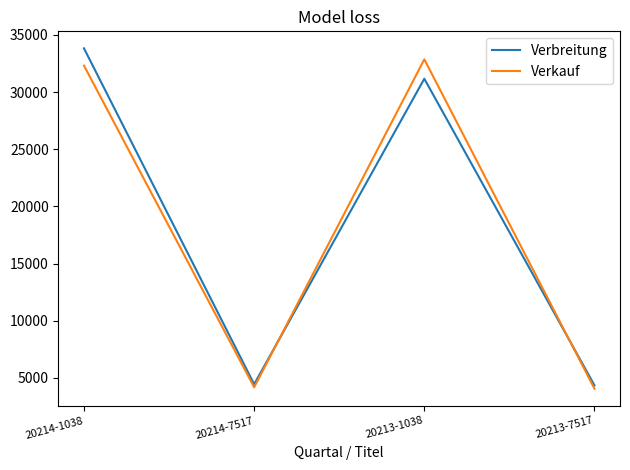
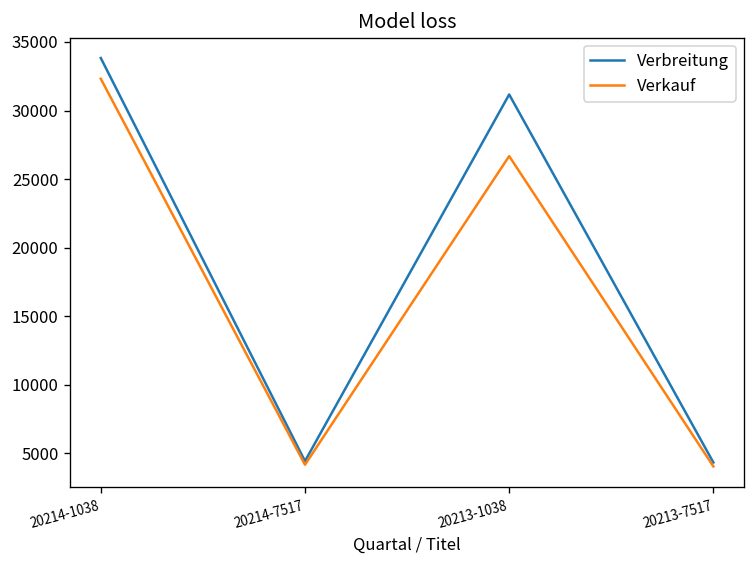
Verkauf, 20213-1038: 32900 -> 26700
